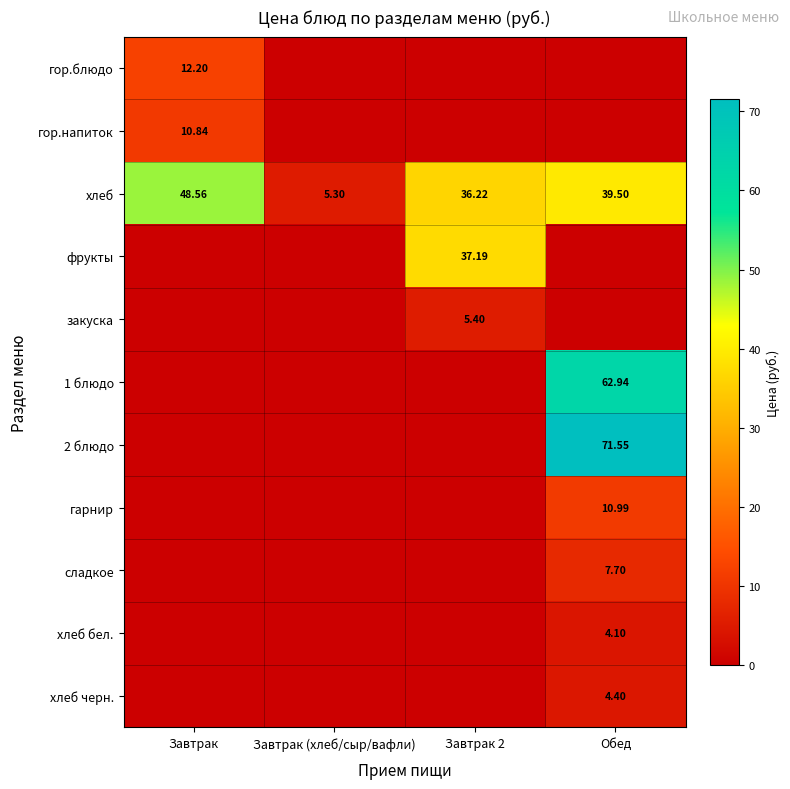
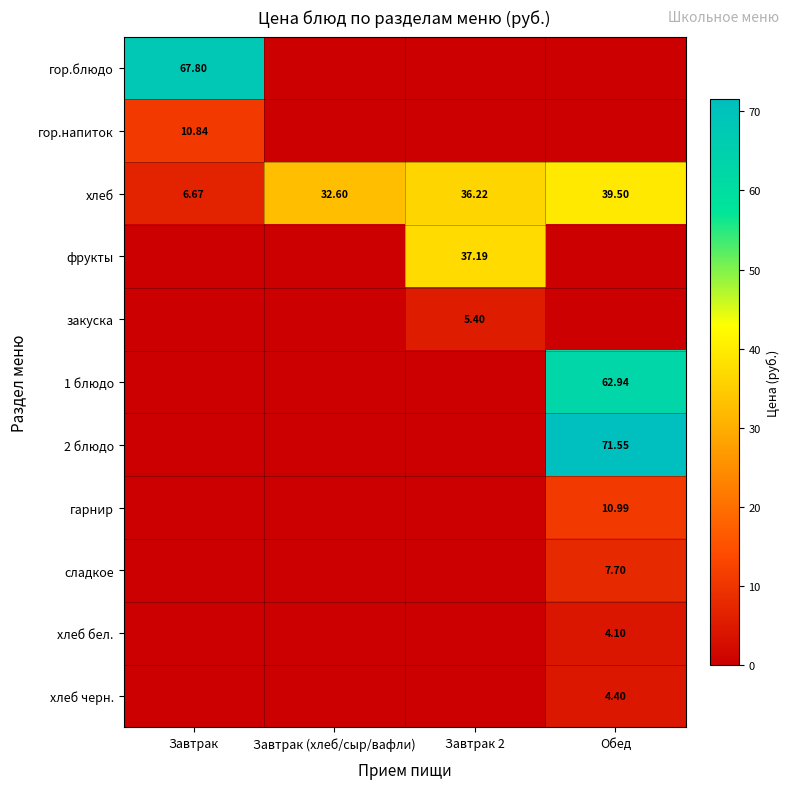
гор.блюдо, Завтрак: 12.20 -> 67.80
хлеб, Завтрак: 48.56 -> 6.67
хлеб, Завтрак (хлеб/сыр/вафли): 5.30 -> 32.60
